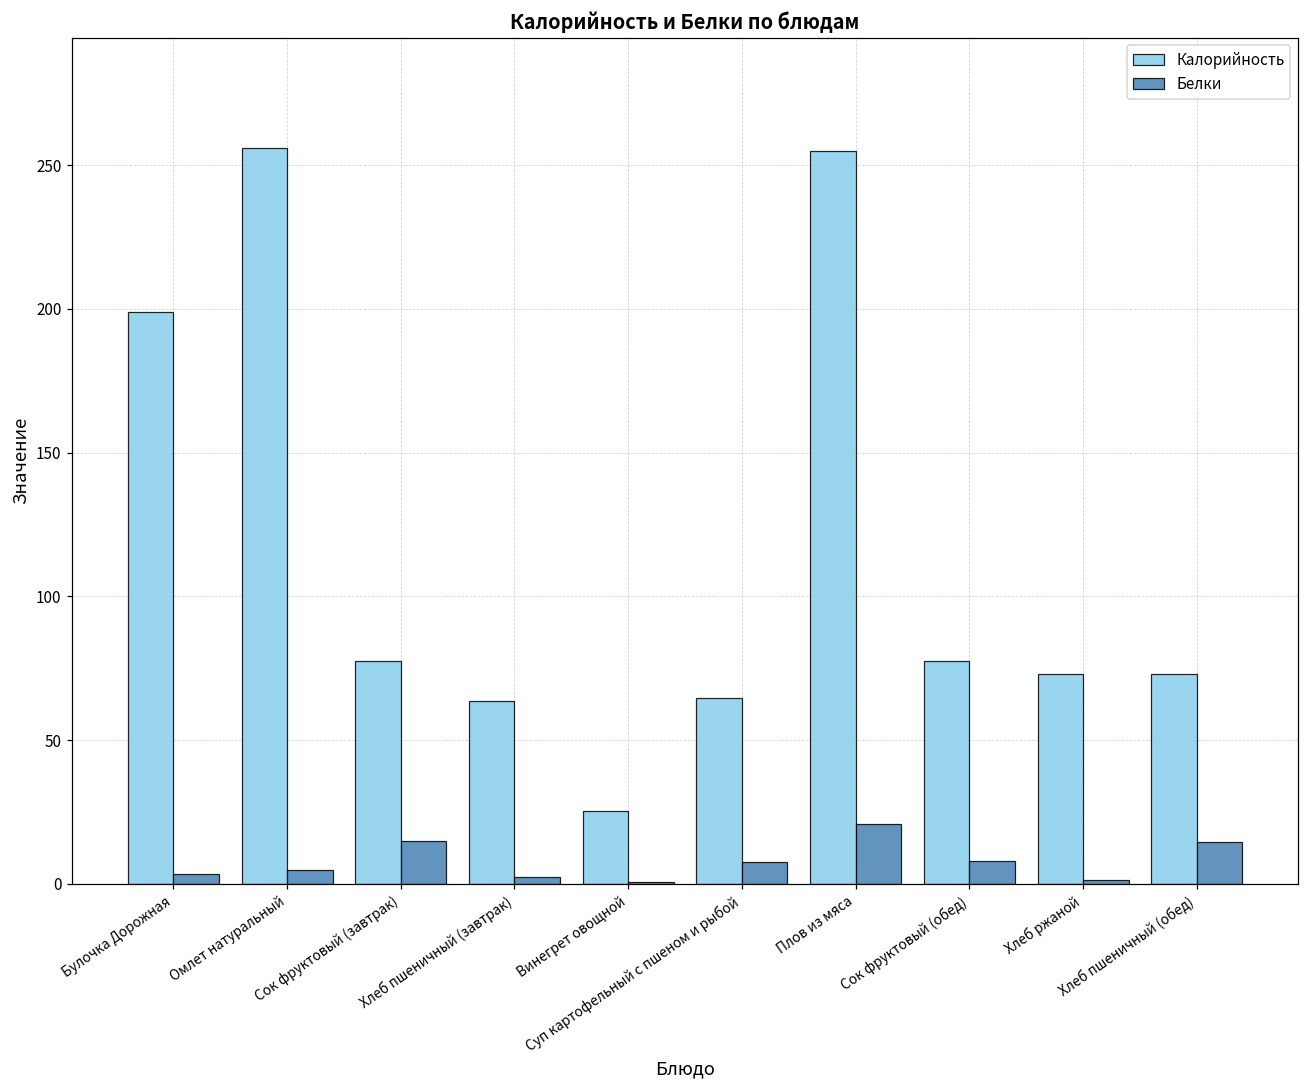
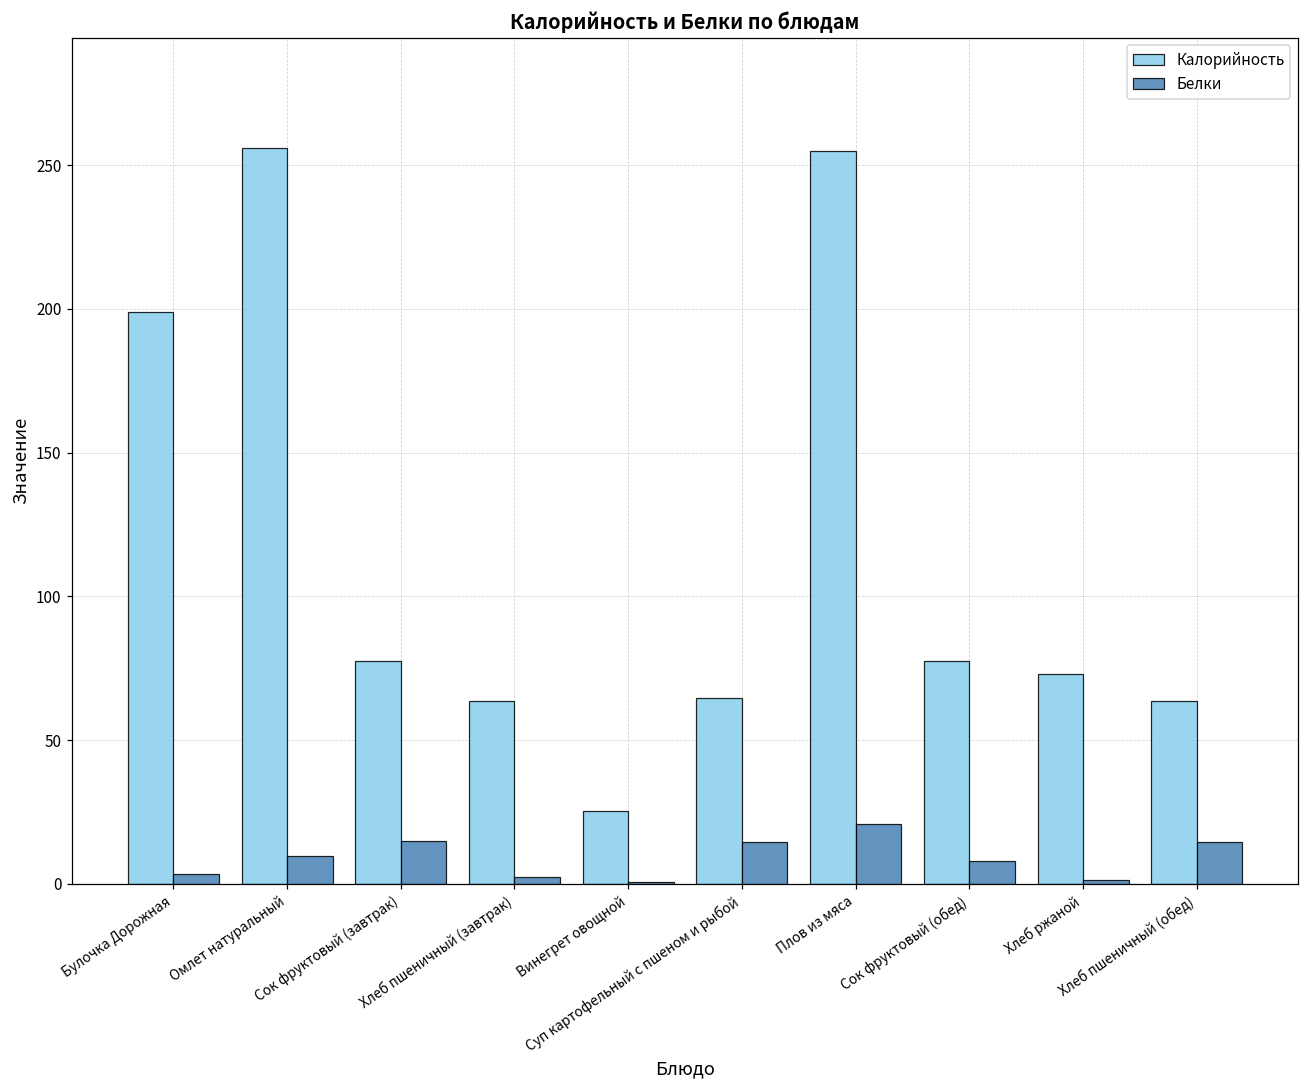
Белки, Омлет натуральный: 5 -> 10
Белки, Суп картофельный с пшеном и рыбой: 8 -> 15
Калорийность, Хлеб пшеничный (обед): 73 -> 64
